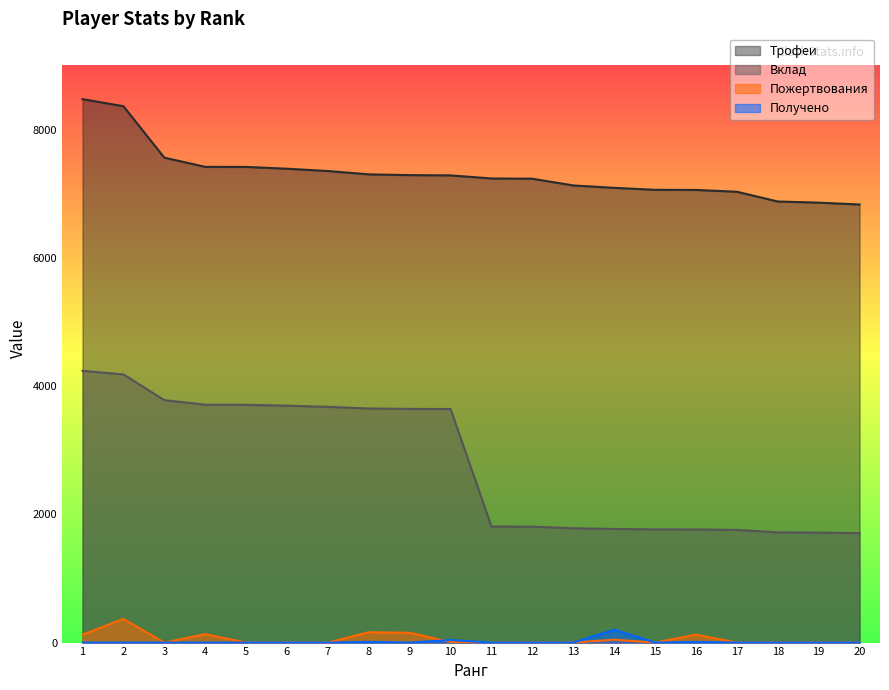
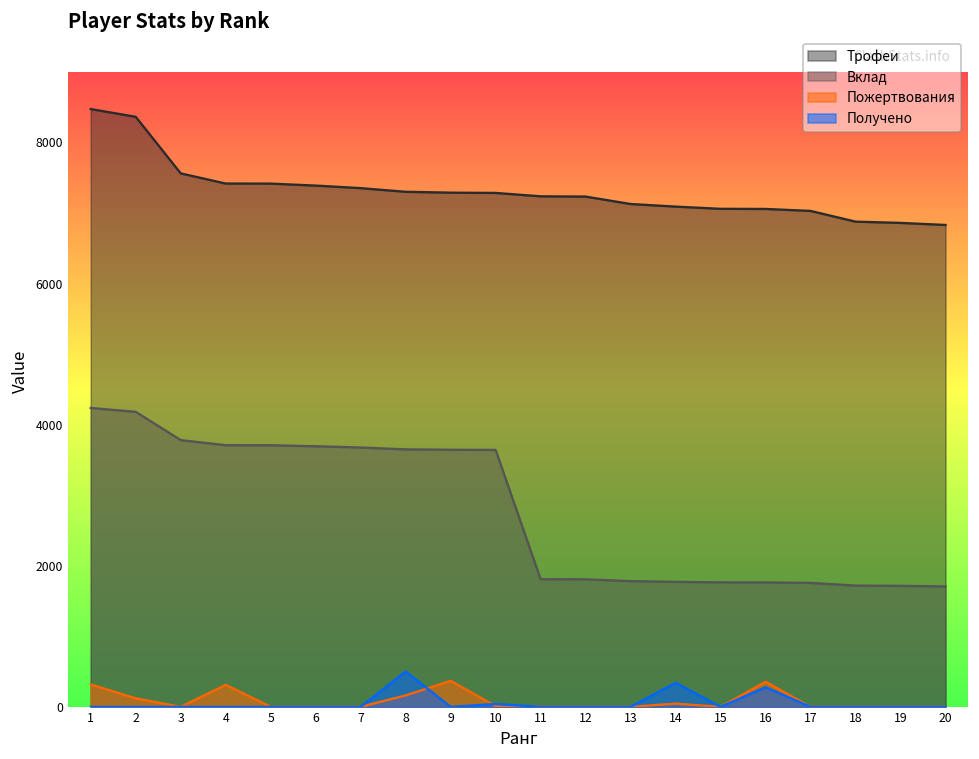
Пожертвования, 1: 100 -> 300
Пожертвования, 2: 400 -> 100
Пожертвования, 4: 100 -> 300
Получено, 8: 0 -> 500
Пожертвования, 9: 200 -> 400
Получено, 14: 200 -> 300
Пожертвования, 16: 100 -> 400
Получено, 16: 0 -> 300
